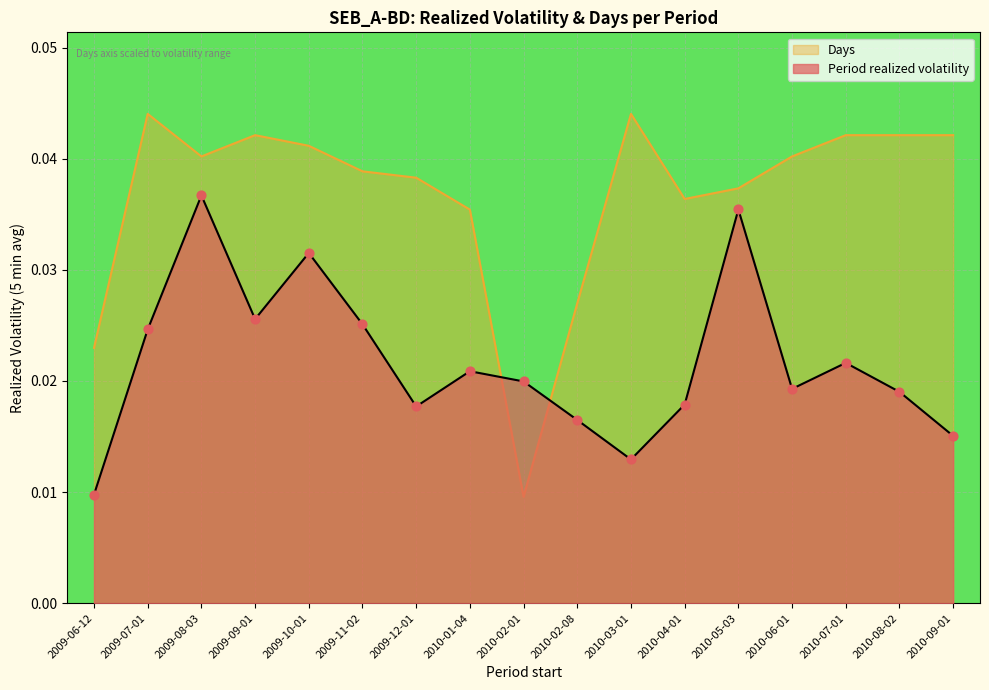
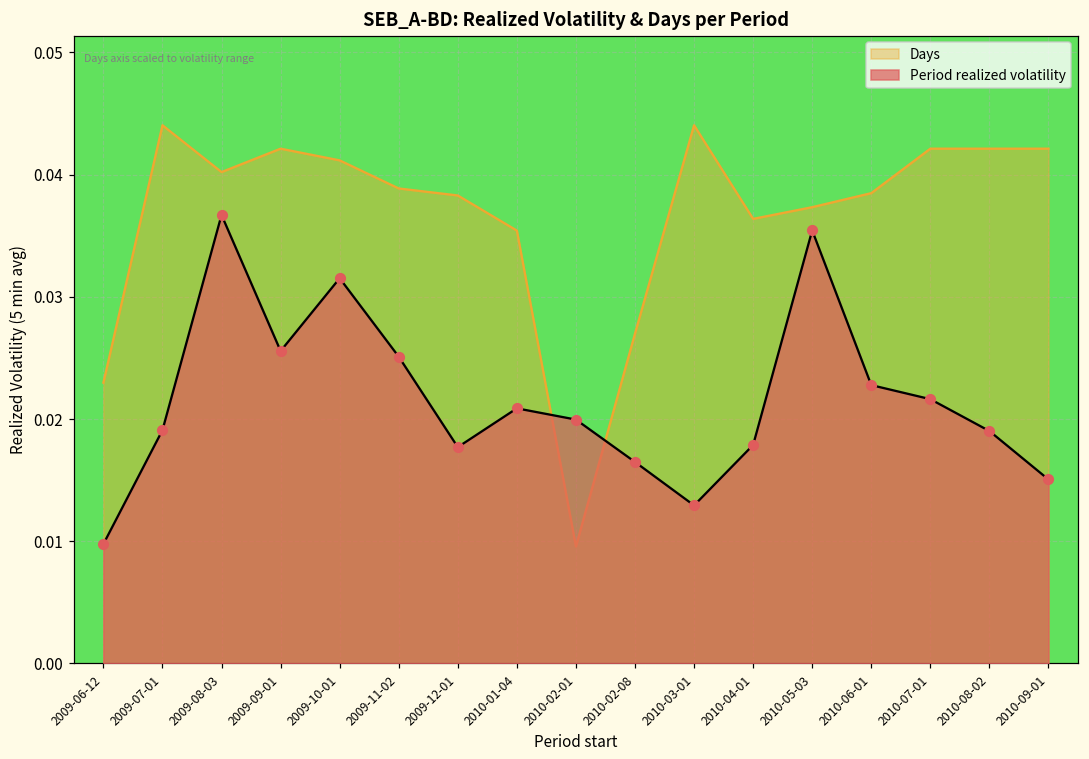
Period realized volatility, 2009-07-01: 0.0246 -> 0.0191
Days, 2010-06-01: 0.0402 -> 0.0385
Period realized volatility, 2010-06-01: 0.0193 -> 0.0228
